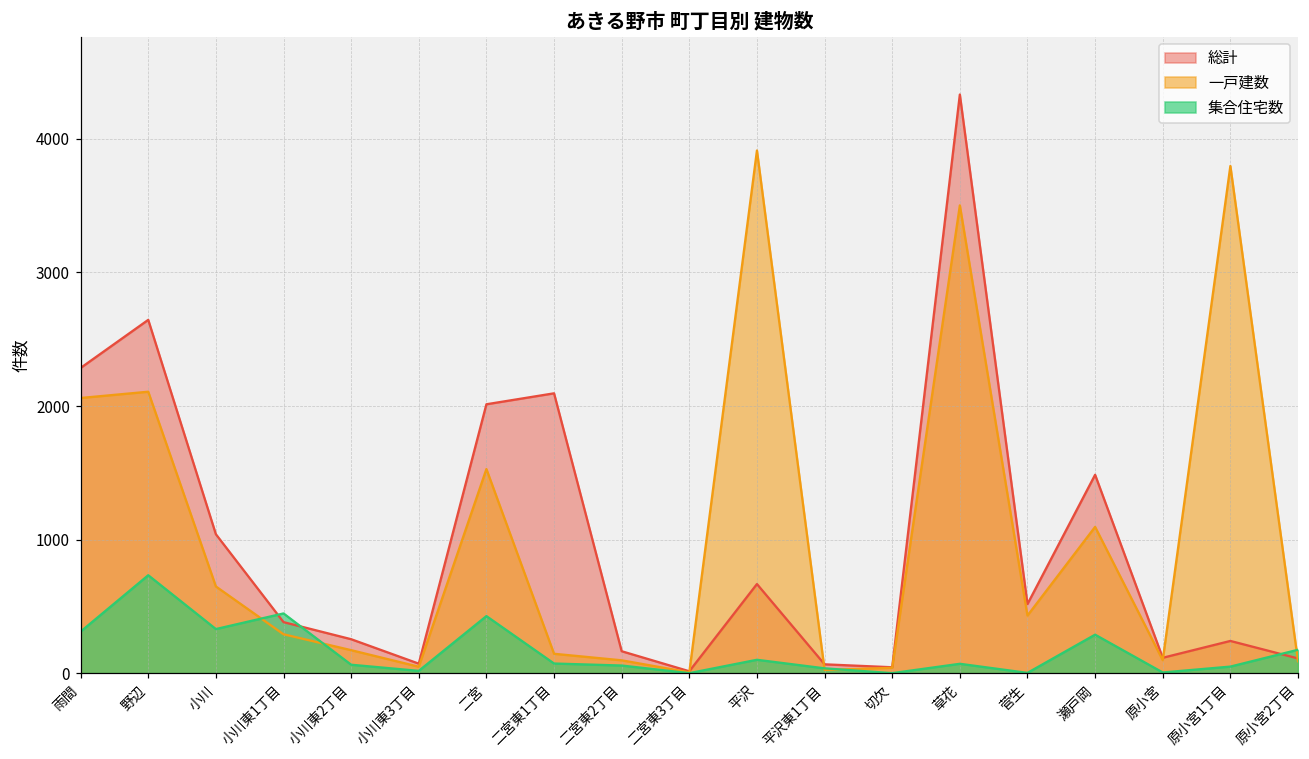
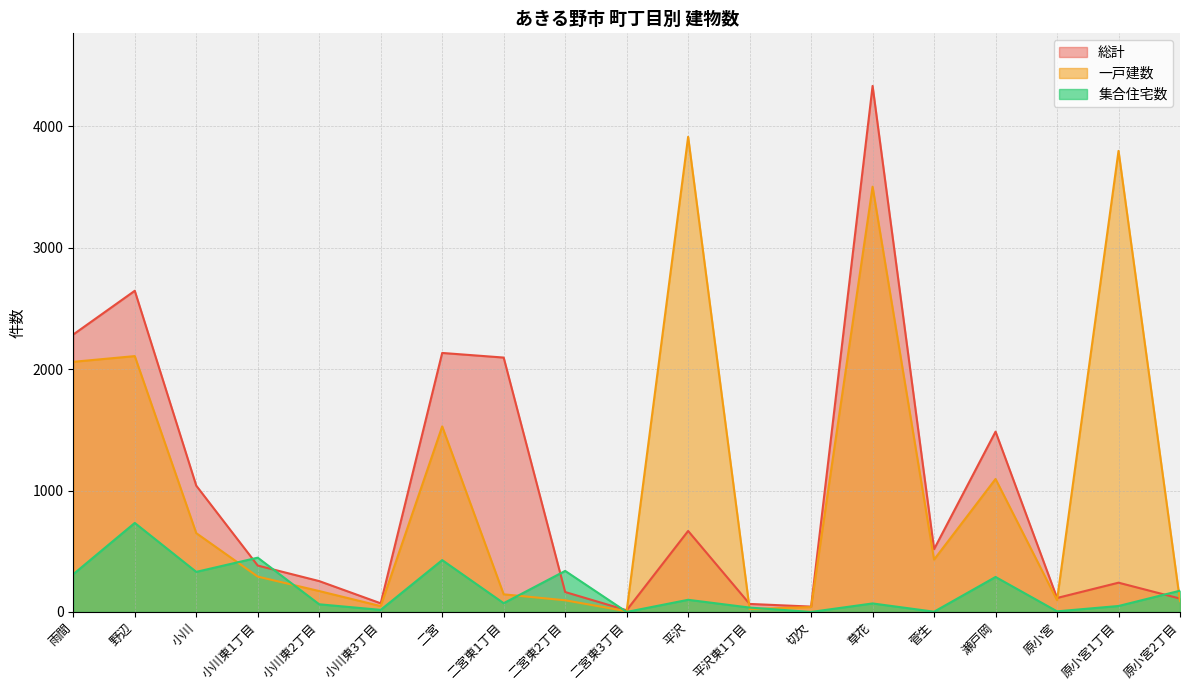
総計, 二宮: 2010 -> 2130
集合住宅数, 二宮東2丁目: 60 -> 340
